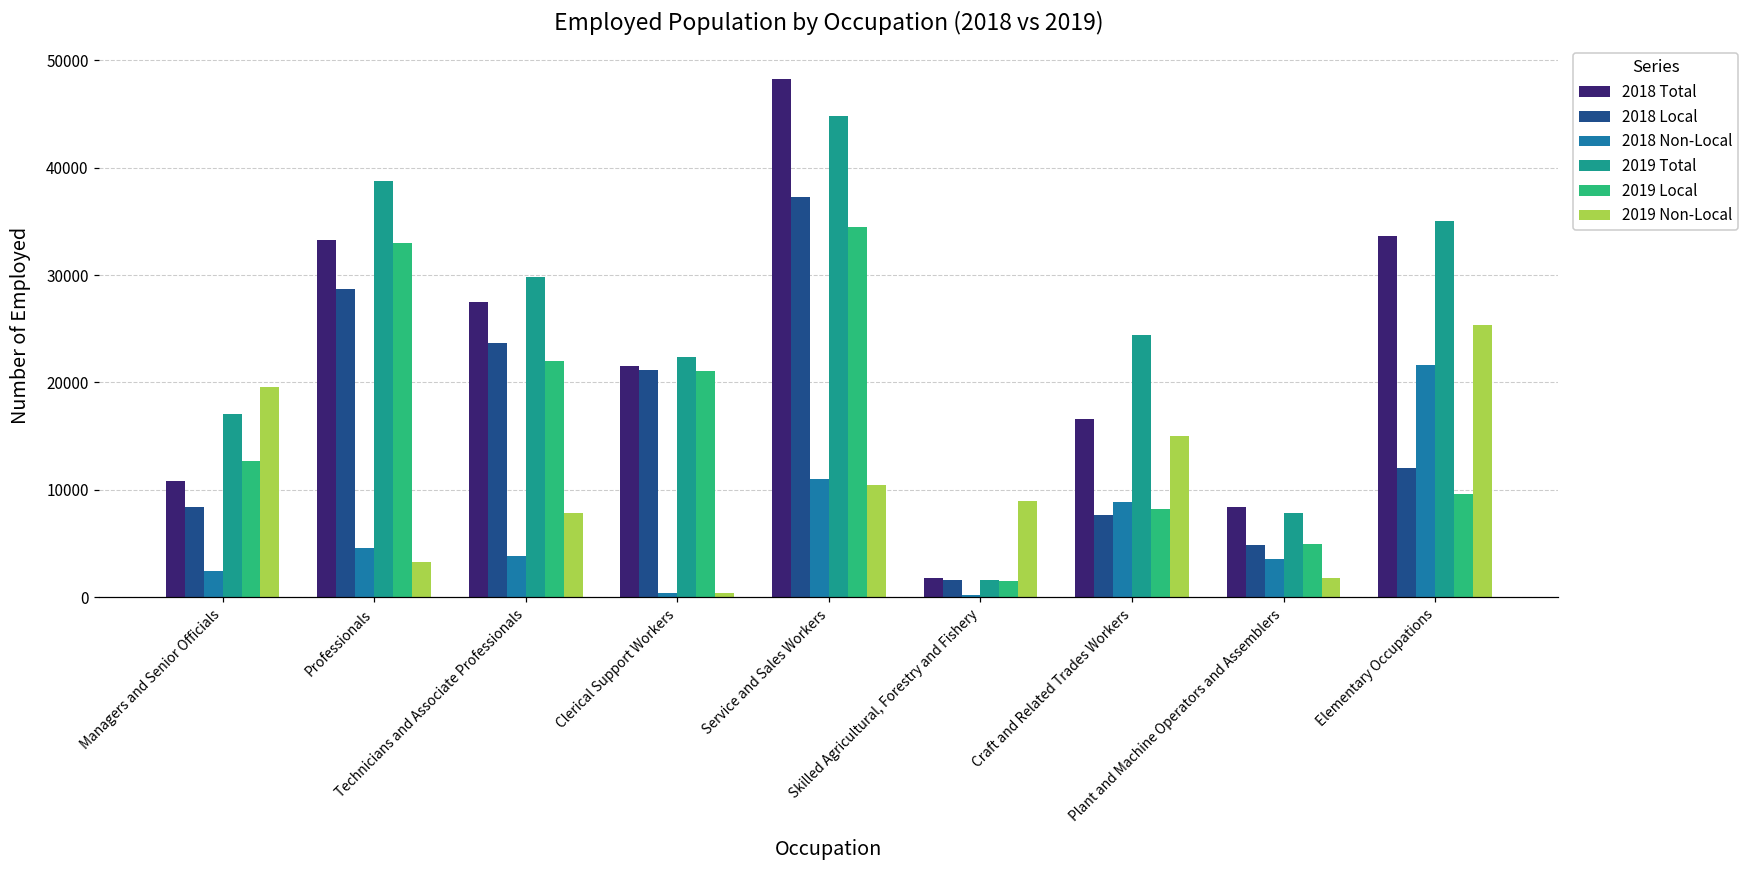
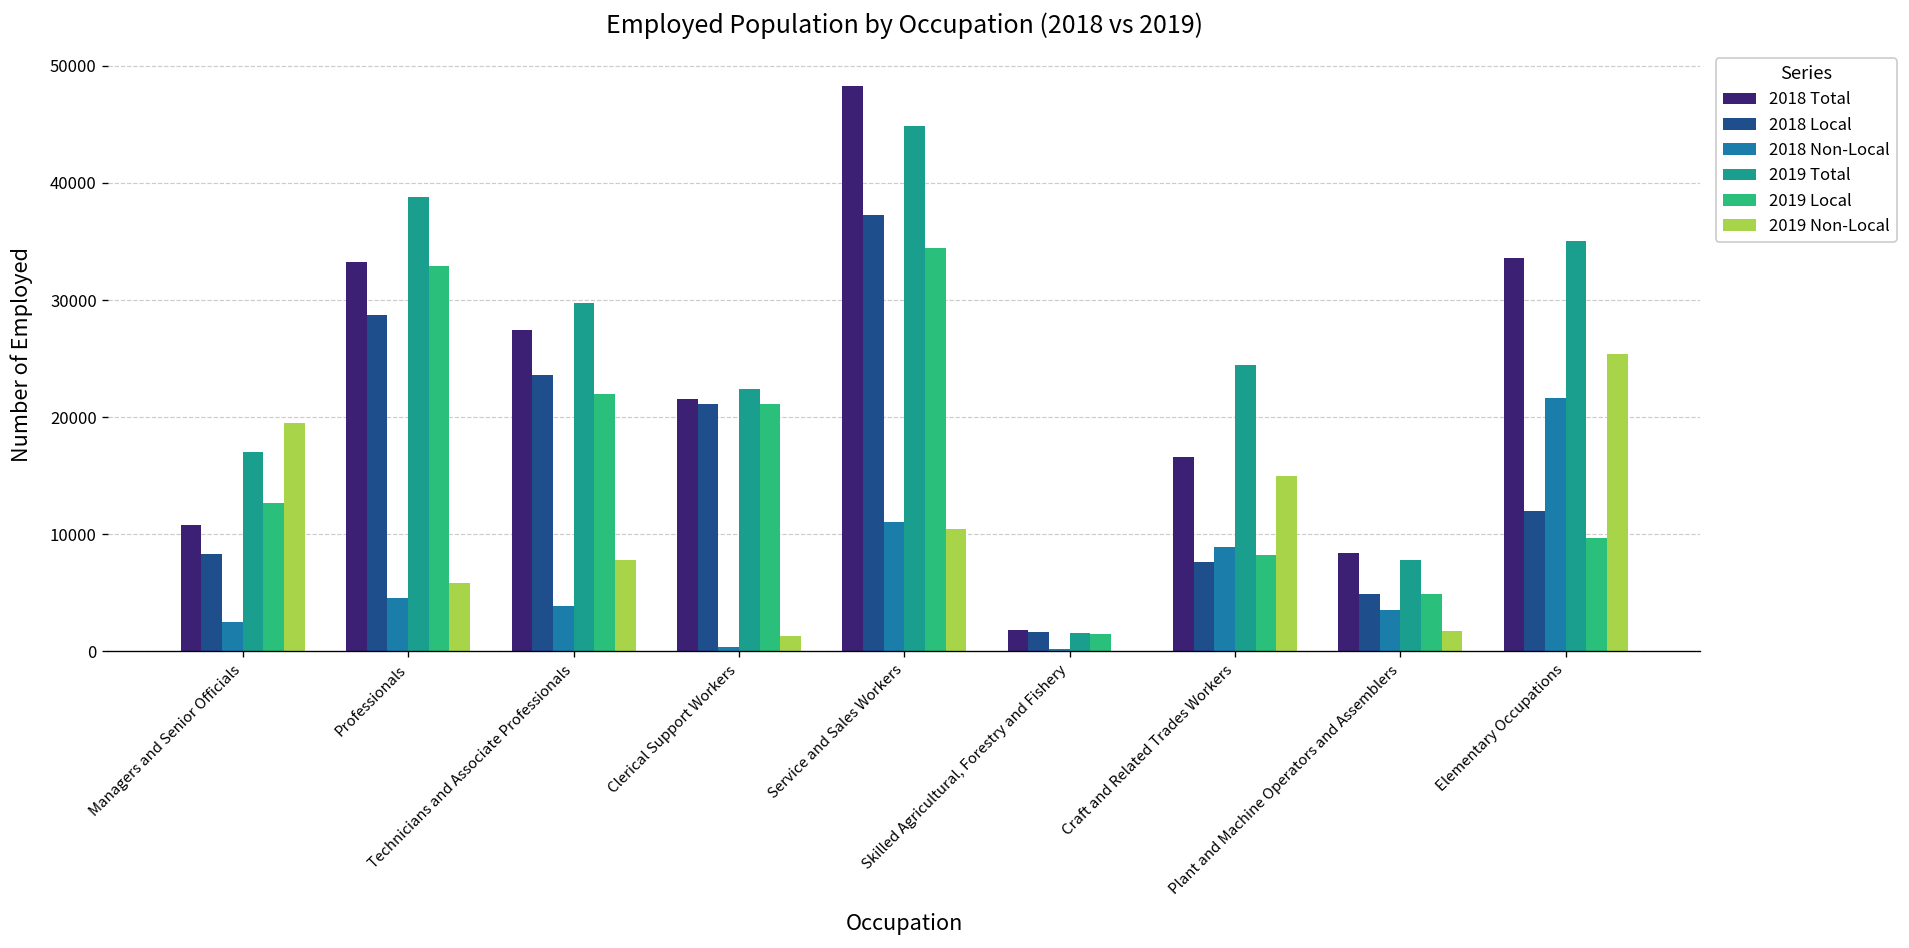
2019 Non-Local, Professionals: 3000 -> 6000
2019 Non-Local, Clerical Support Workers: 0 -> 1000
2019 Non-Local, Skilled Agricultural, Forestry and Fishery: 9000 -> 0
